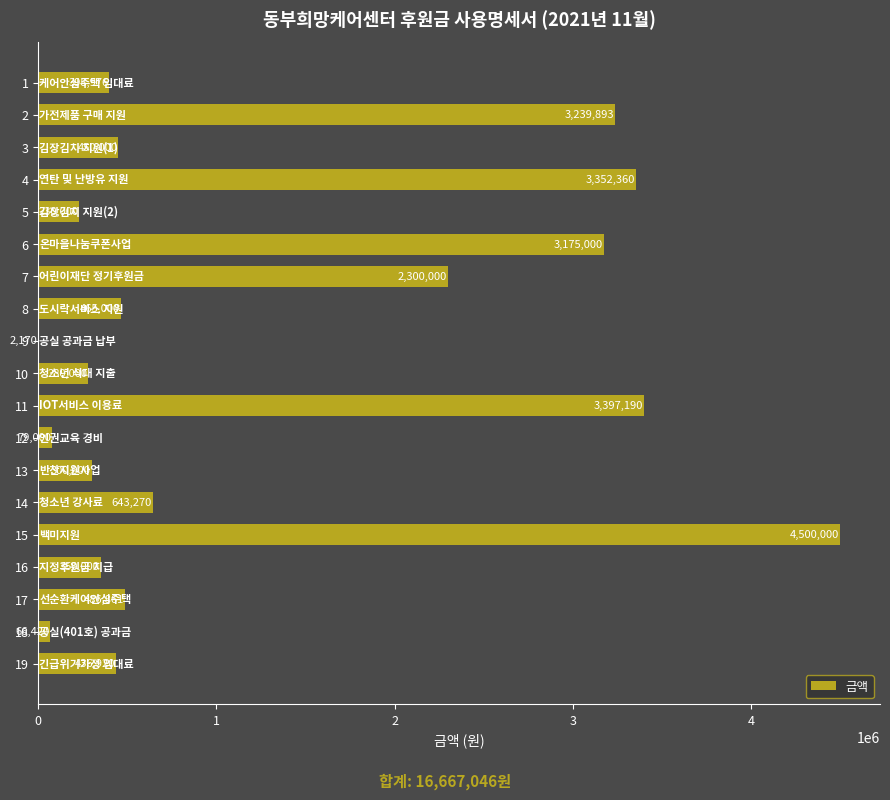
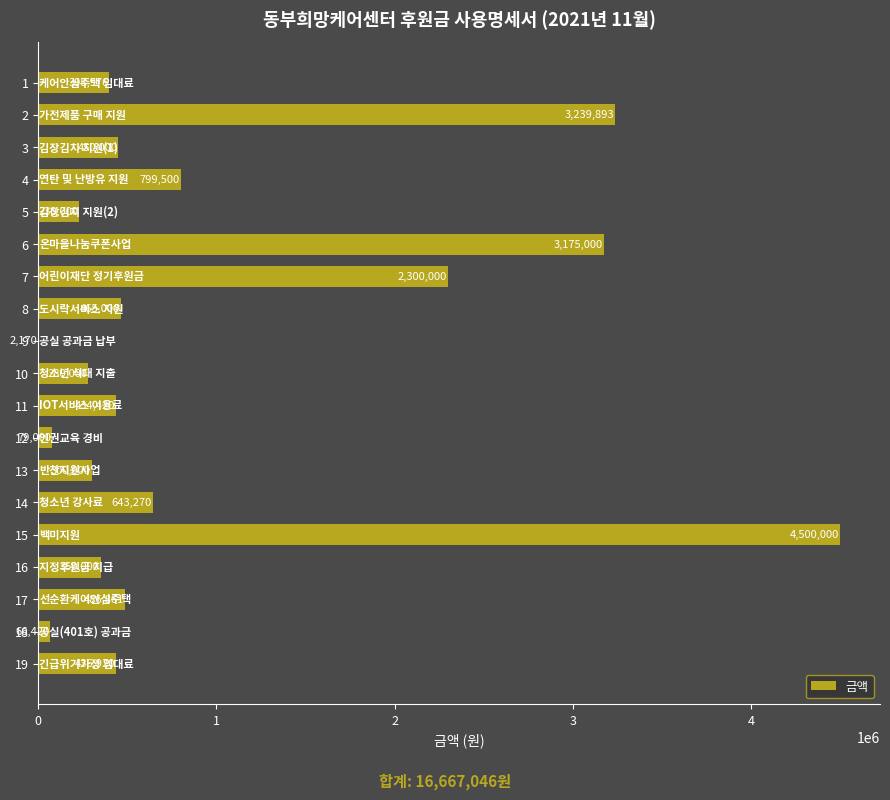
4: 3,352,360 -> 799,500
11: 3,397,190 -> 434,420
